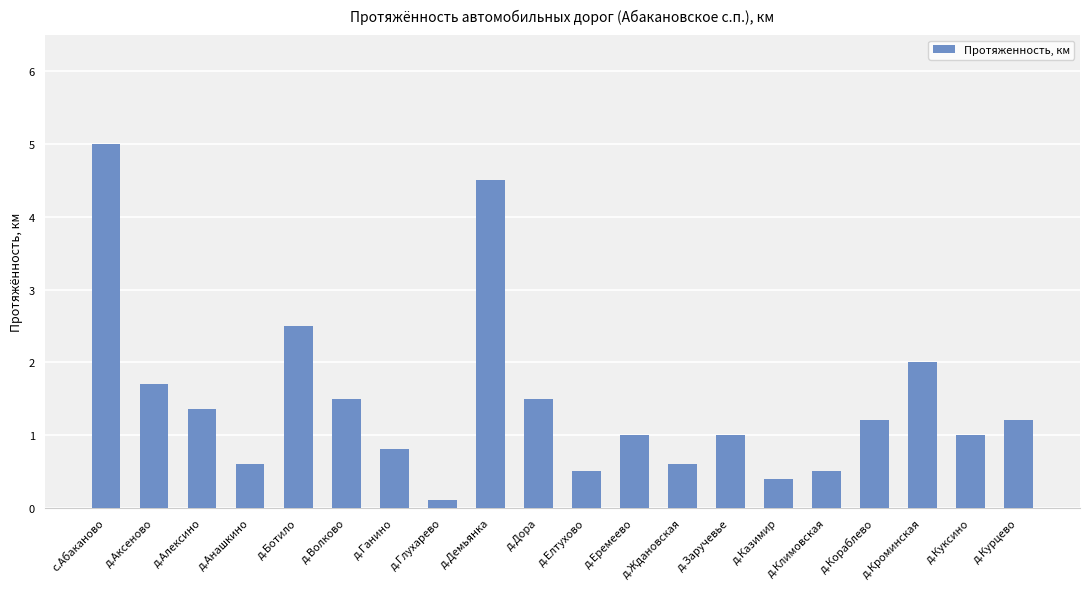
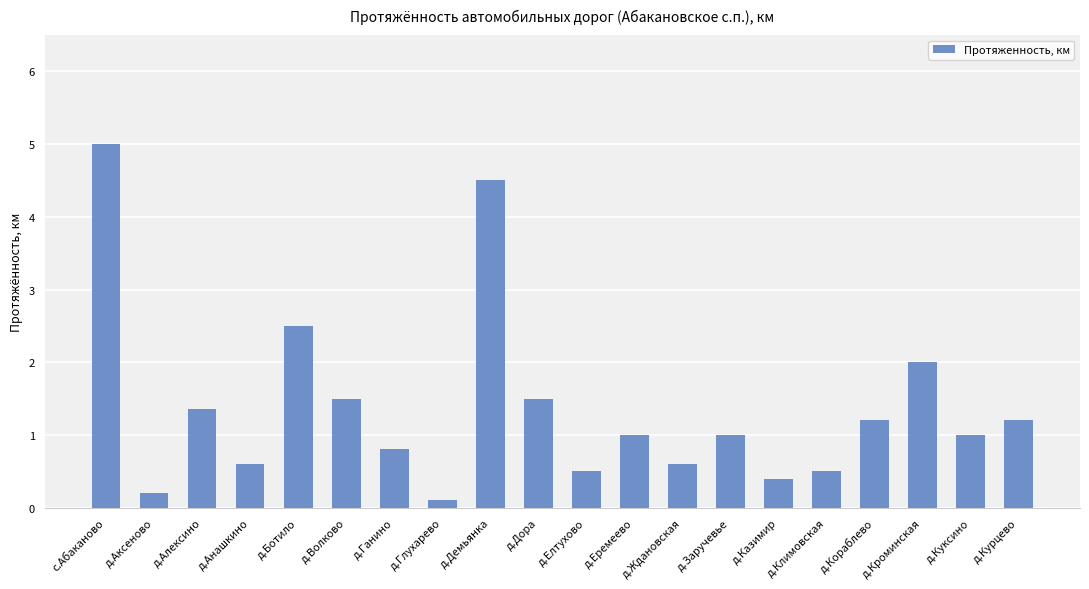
д.Аксеново: 1.7 -> 0.2
